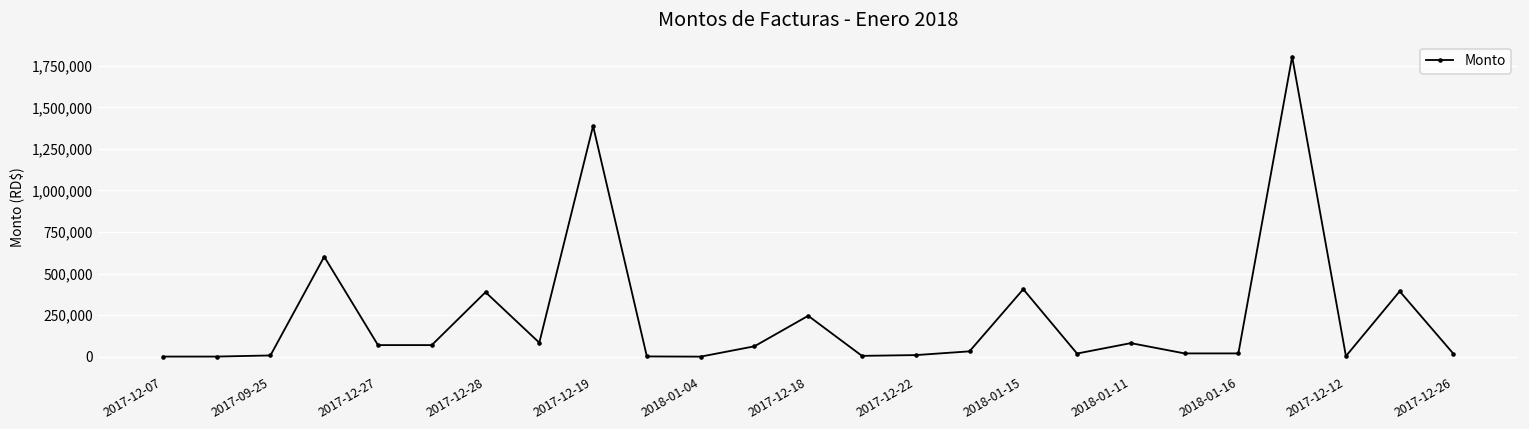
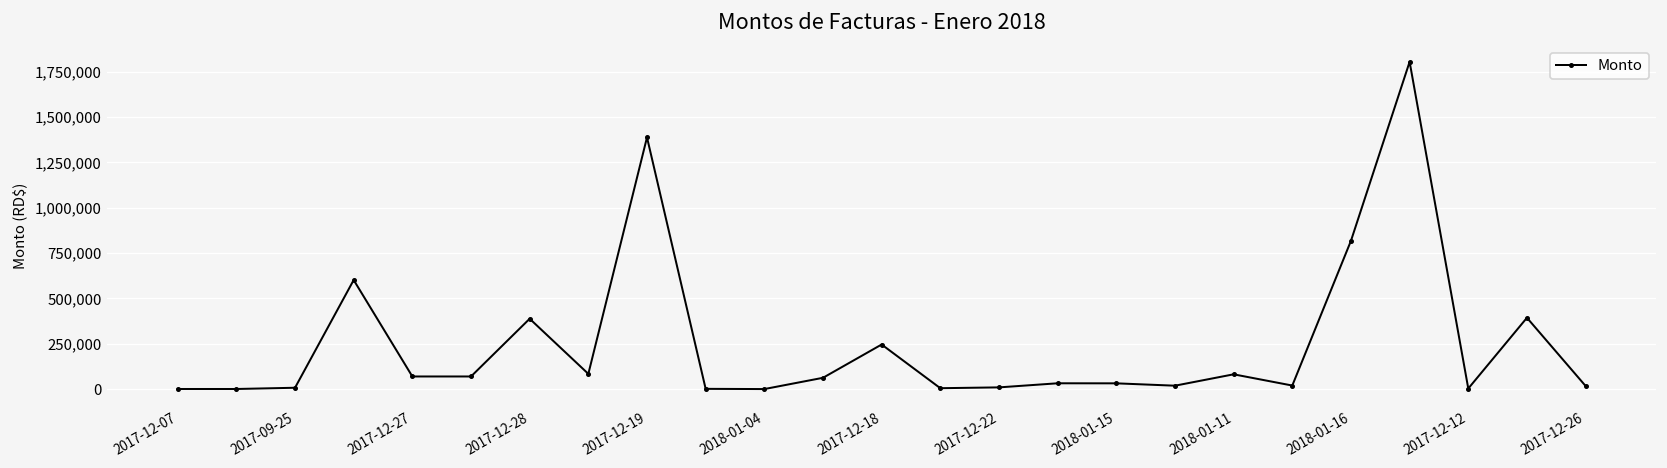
2018-01-15: 410,000 -> 30,000
2018-01-16: 20,000 -> 820,000
